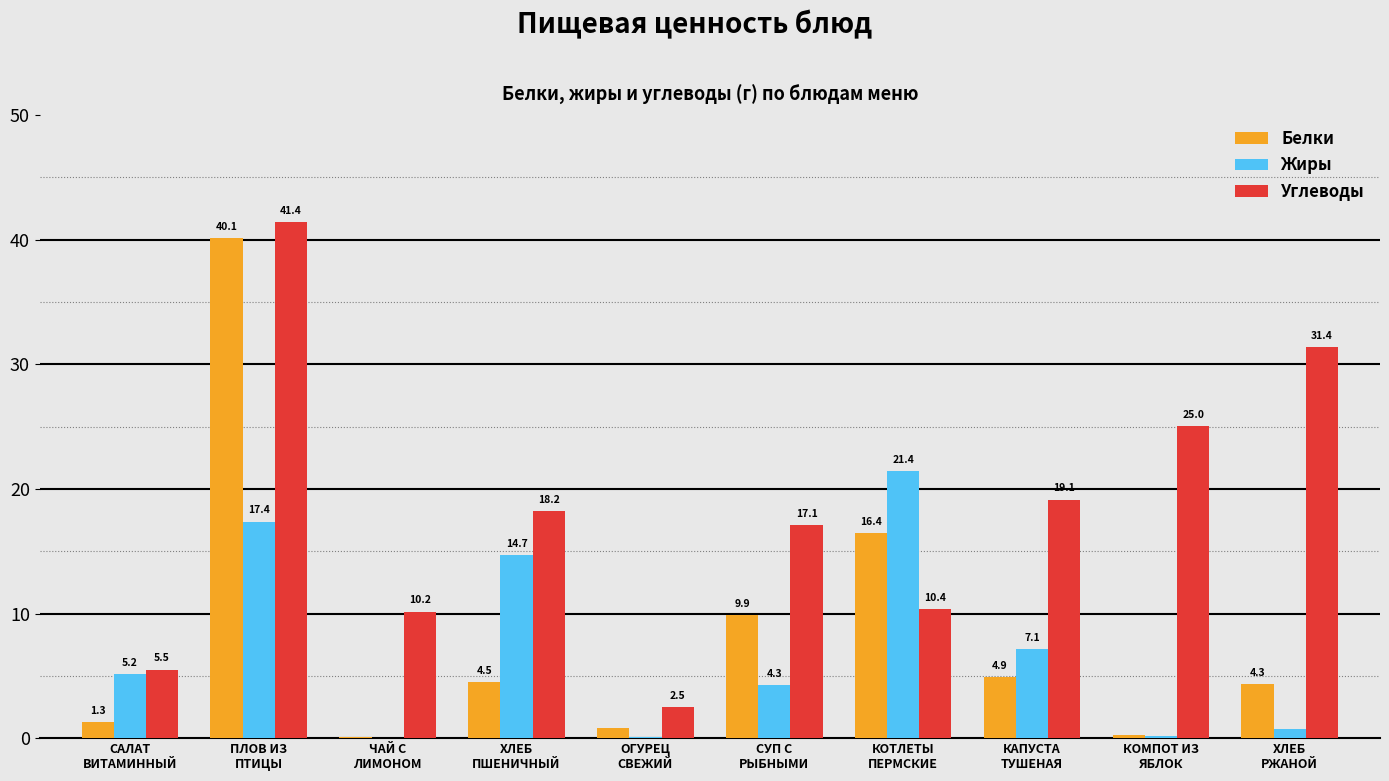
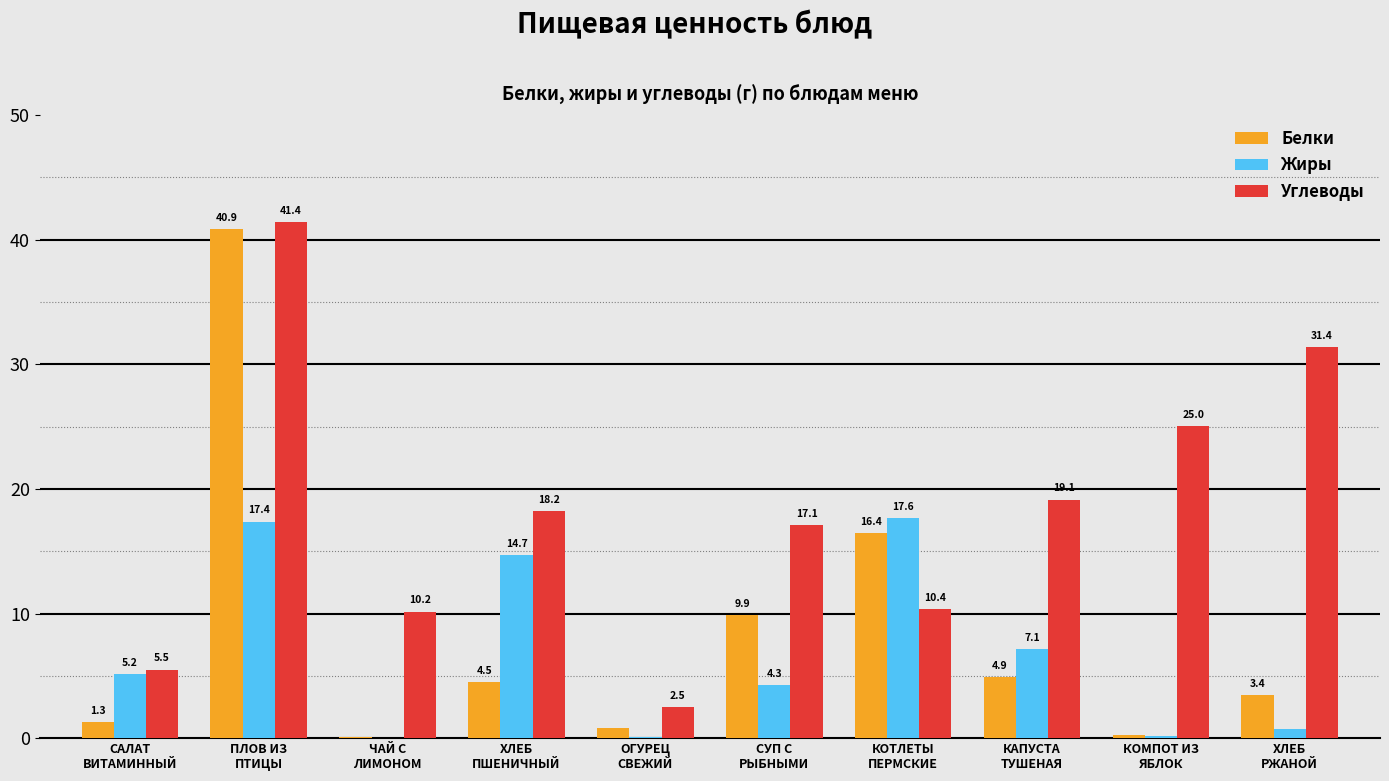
Белки, ПЛОВ ИЗ ПТИЦЫ: 40.1 -> 40.9
Жиры, КОТЛЕТЫ ПЕРМСКИЕ: 21.4 -> 17.6
Белки, ХЛЕБ РЖАНОЙ: 4.3 -> 3.4
